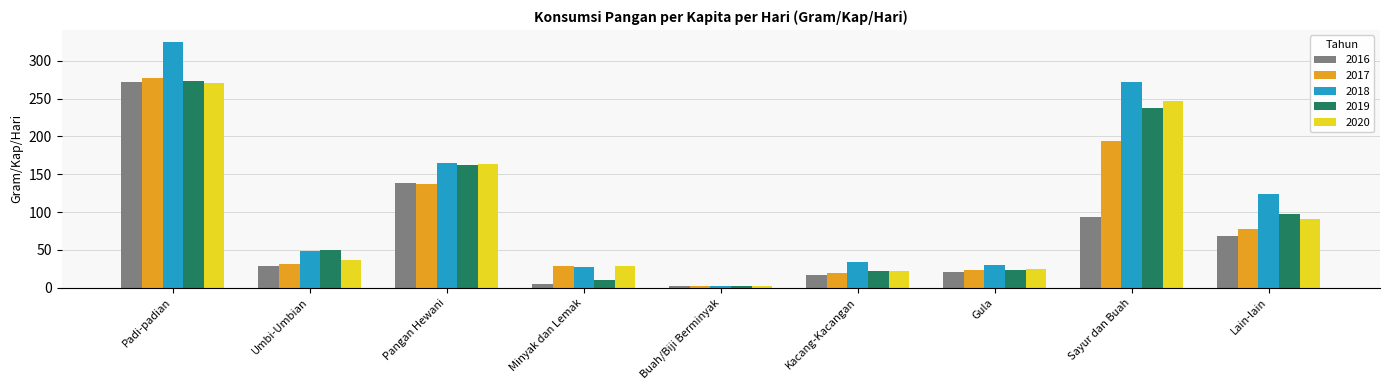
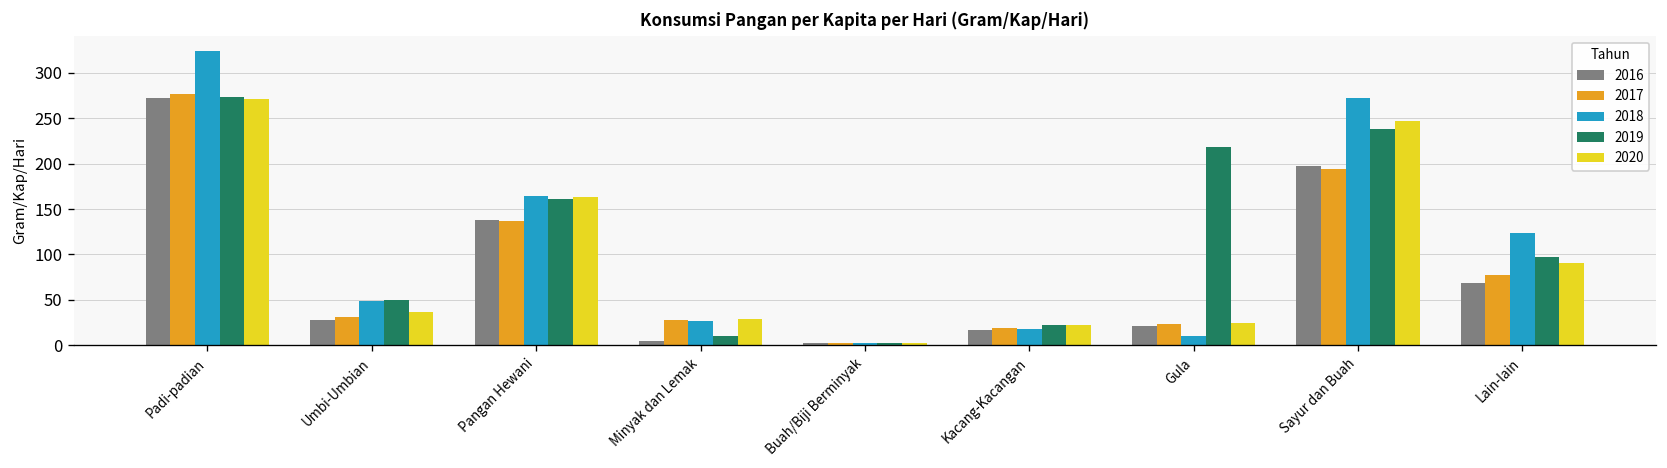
2018, Kacang-Kacangan: 30 -> 20
2018, Gula: 30 -> 10
2019, Gula: 20 -> 220
2016, Sayur dan Buah: 90 -> 200
